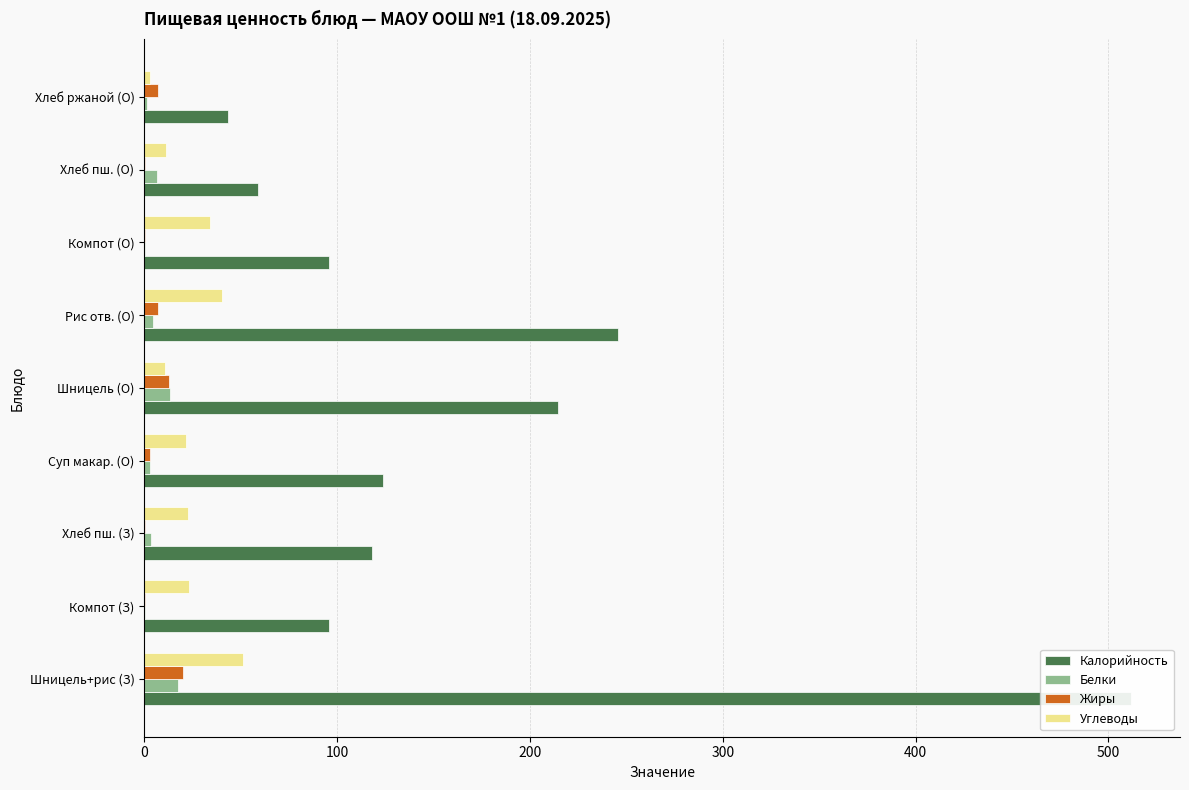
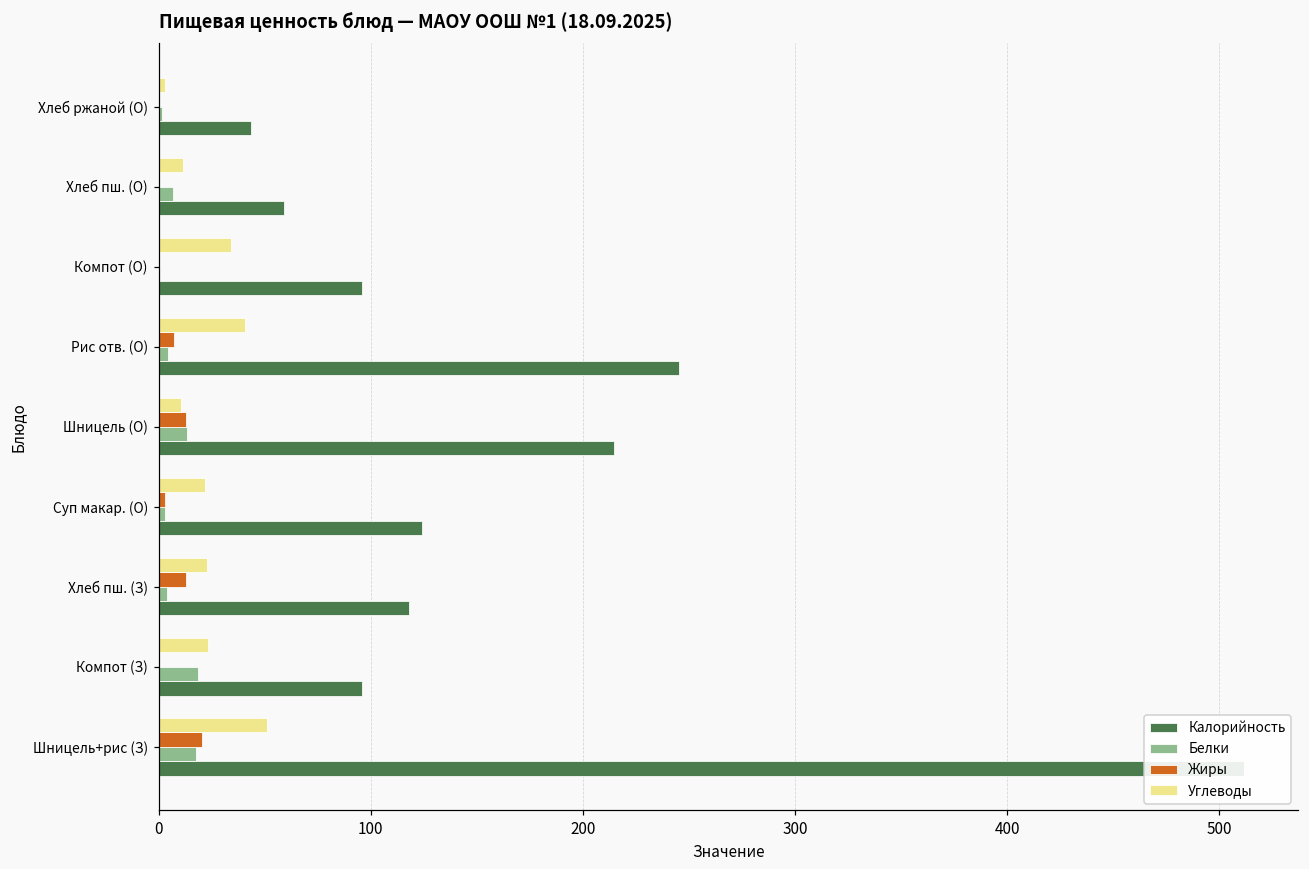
Жиры, Хлеб ржаной (О): 7 -> 0
Жиры, Хлеб пш. (З): 0 -> 13
Белки, Компот (З): 1 -> 19
